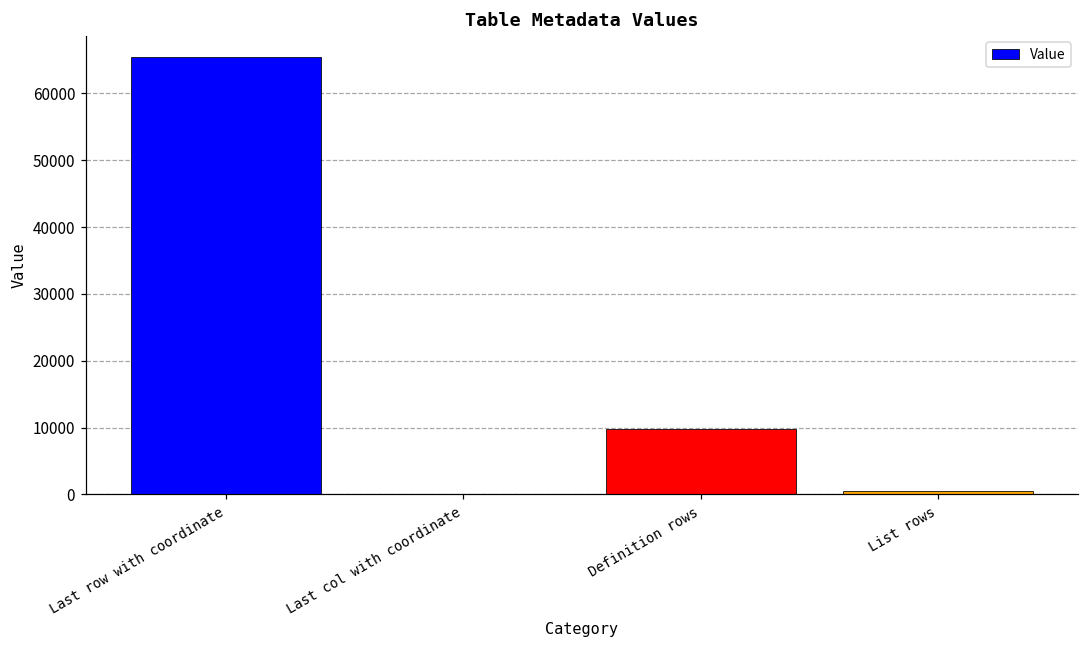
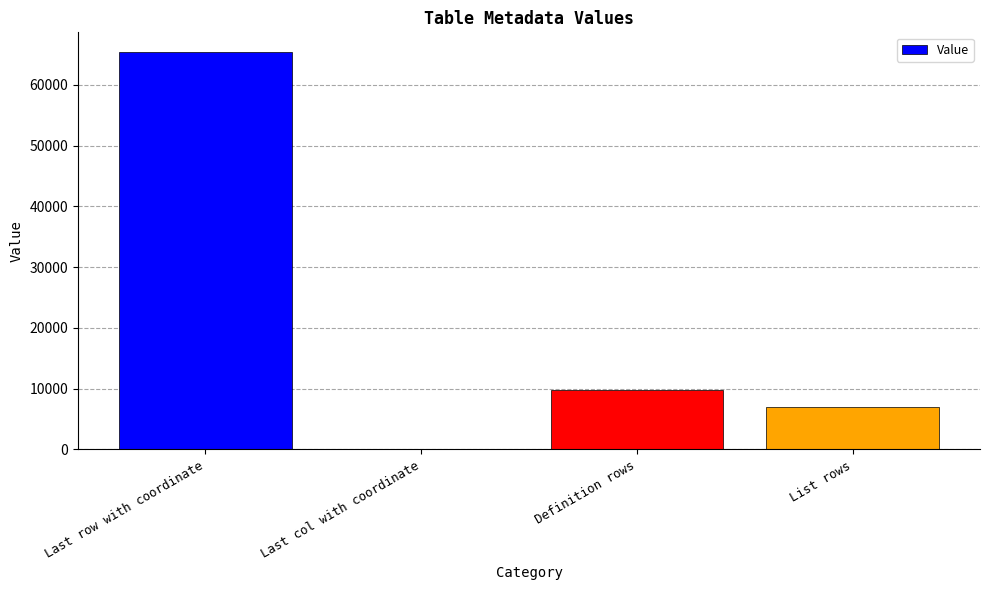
List rows: 1000 -> 7000
